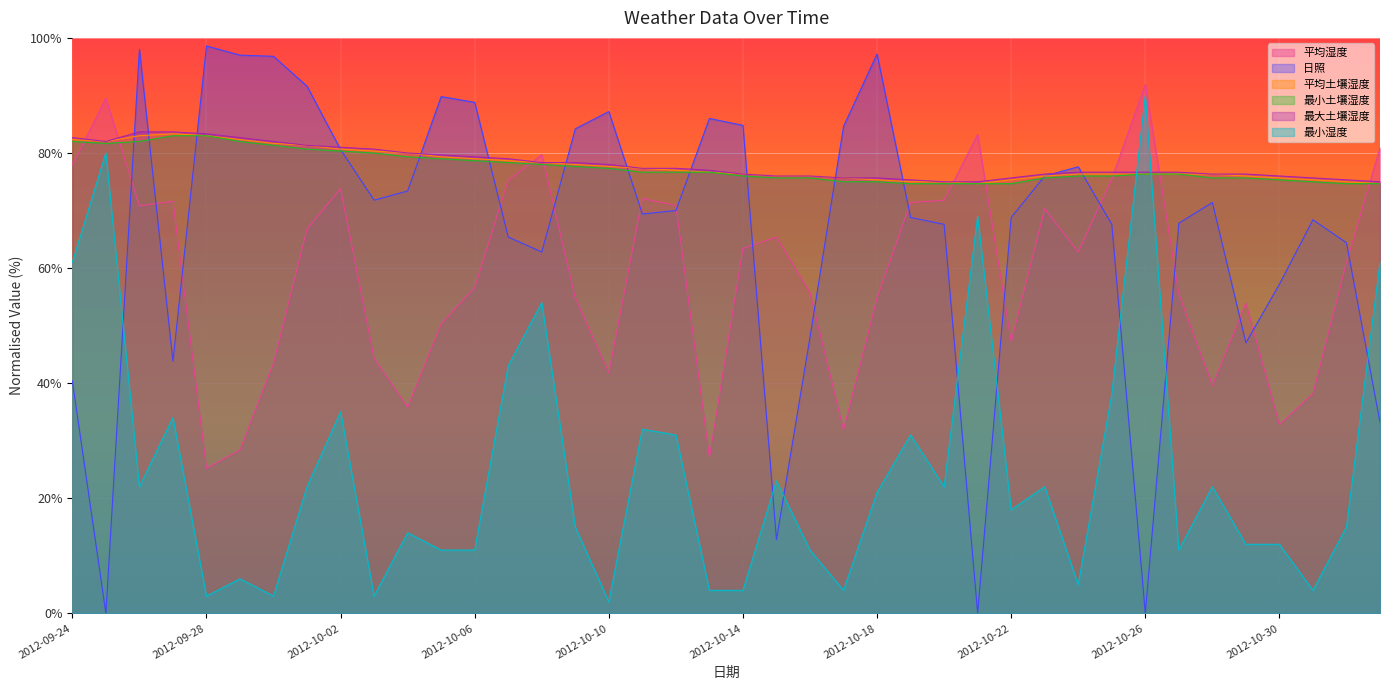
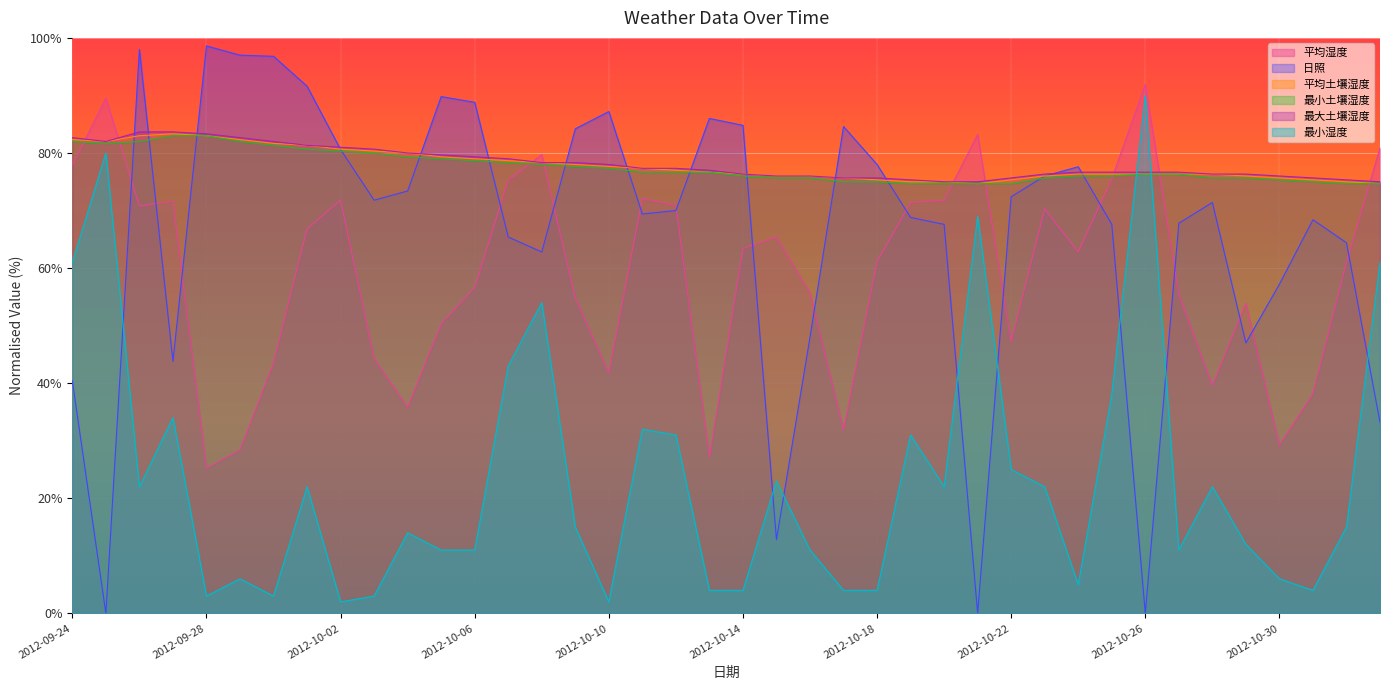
平均湿度, 2012-10-02: 74% -> 72%
最小湿度, 2012-10-02: 35% -> 2%
平均湿度, 2012-10-18: 55% -> 61%
日照, 2012-10-18: 97% -> 78%
最小湿度, 2012-10-18: 21% -> 4%
日照, 2012-10-22: 69% -> 72%
最小湿度, 2012-10-22: 18% -> 25%
平均湿度, 2012-10-30: 33% -> 29%
最小湿度, 2012-10-30: 12% -> 6%
